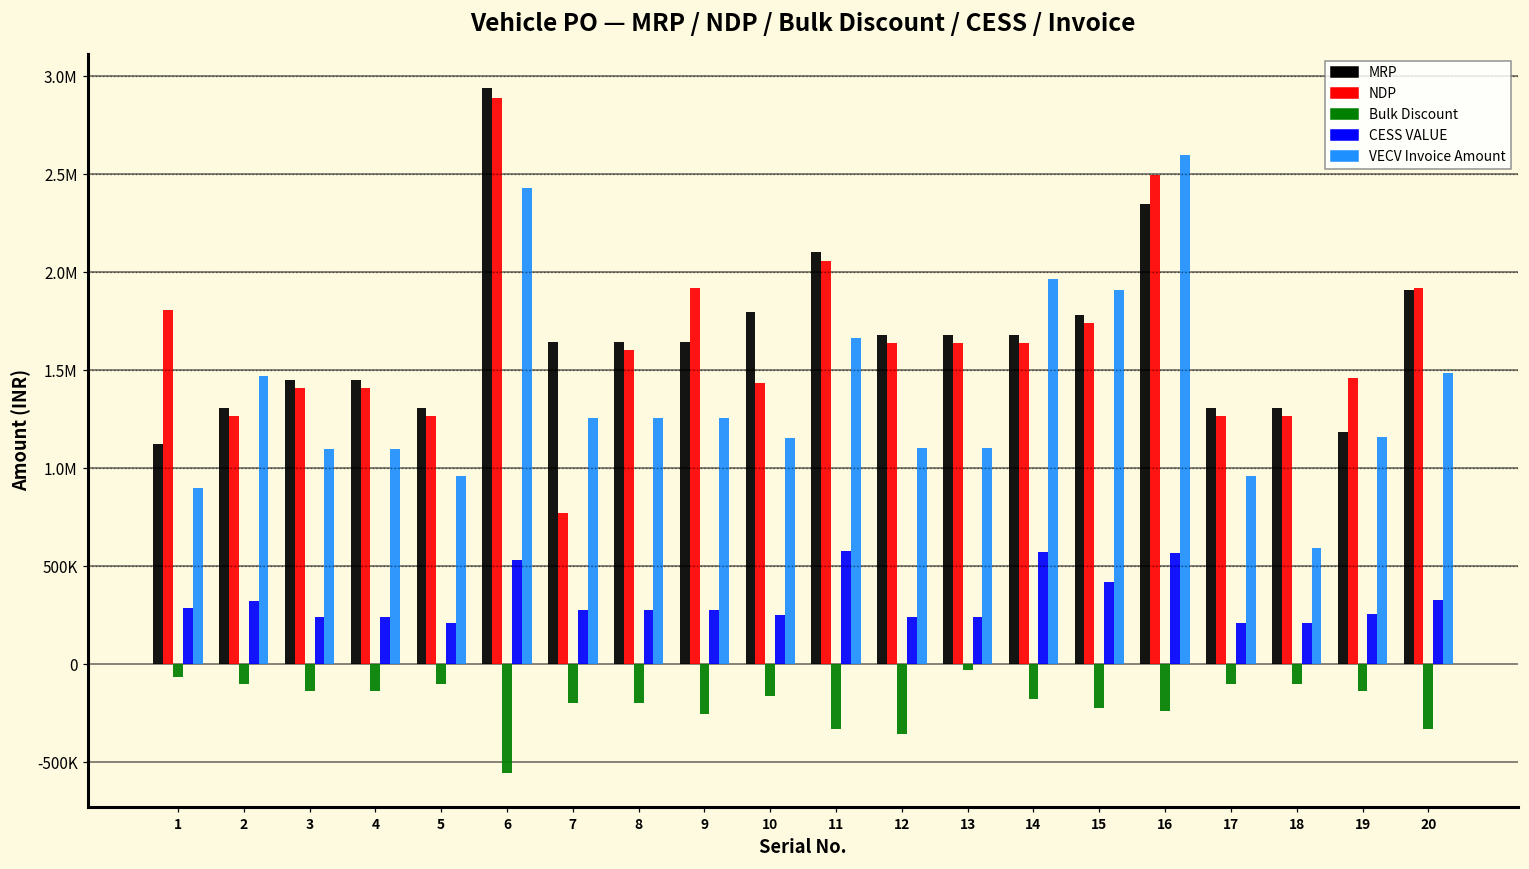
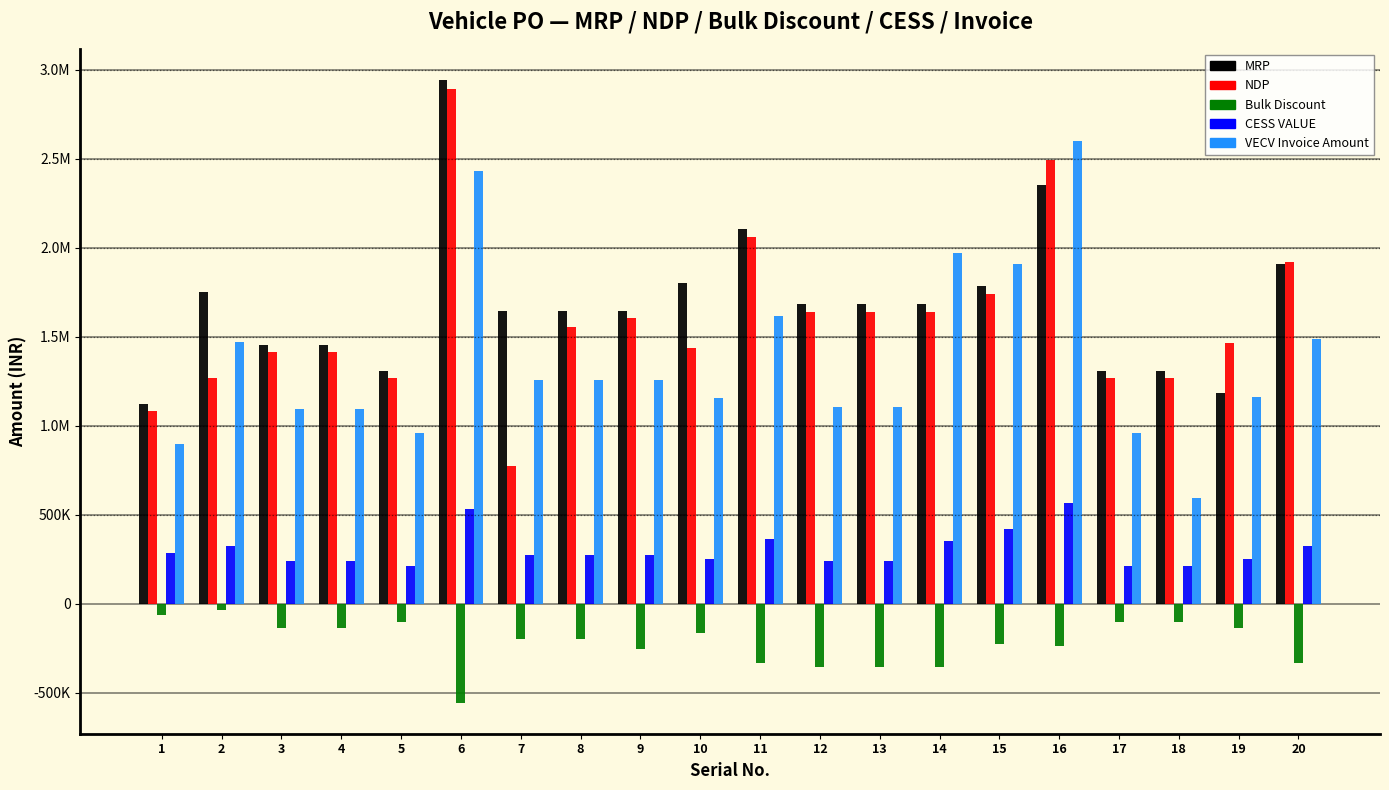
NDP, 1: 1810000 -> 1080000
MRP, 2: 1310000 -> 1750000
Bulk Discount, 2: -100000 -> -30000
NDP, 8: 1600000 -> 1550000
NDP, 9: 1920000 -> 1600000
CESS VALUE, 11: 580000 -> 360000
VECV Invoice Amount, 11: 1660000 -> 1620000
Bulk Discount, 13: -30000 -> -360000
Bulk Discount, 14: -180000 -> -360000
CESS VALUE, 14: 570000 -> 350000
